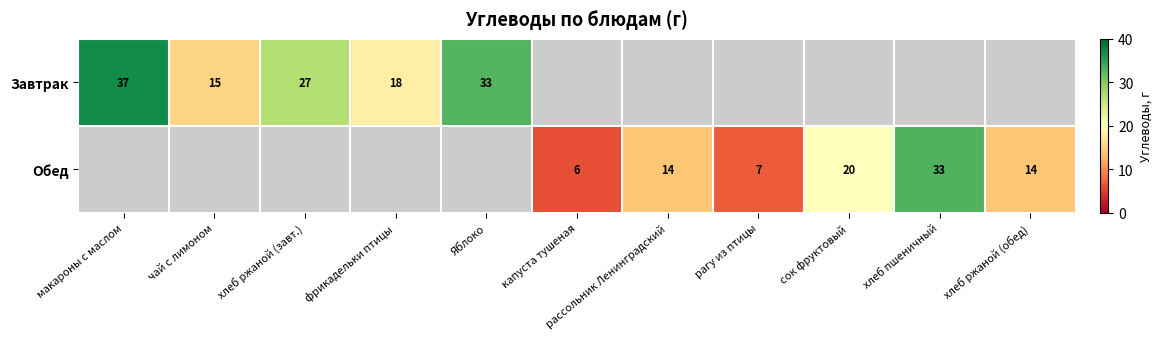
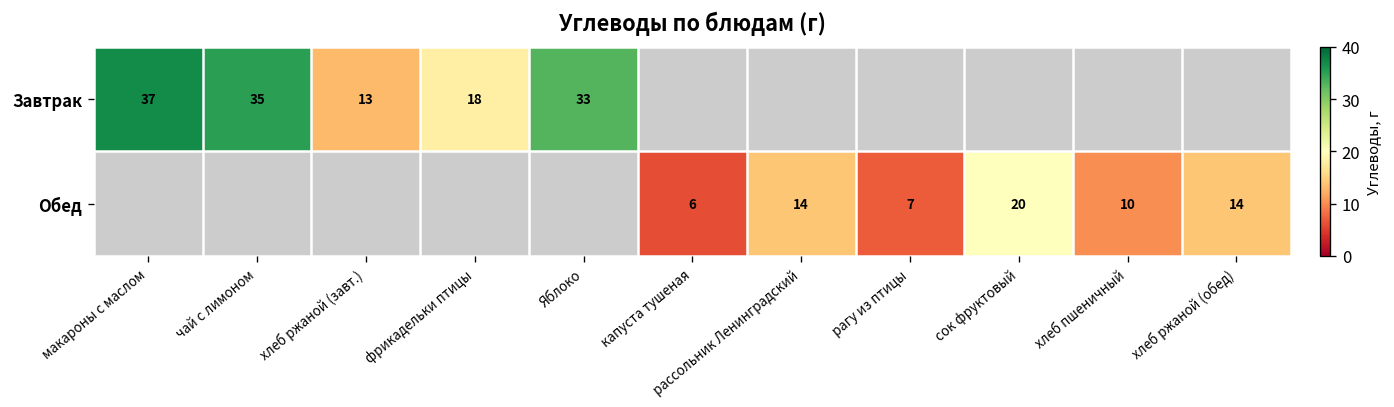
Завтрак, чай с лимоном: 15 -> 35
Завтрак, хлеб ржаной (завт.): 27 -> 13
Обед, хлеб пшеничный: 33 -> 10
